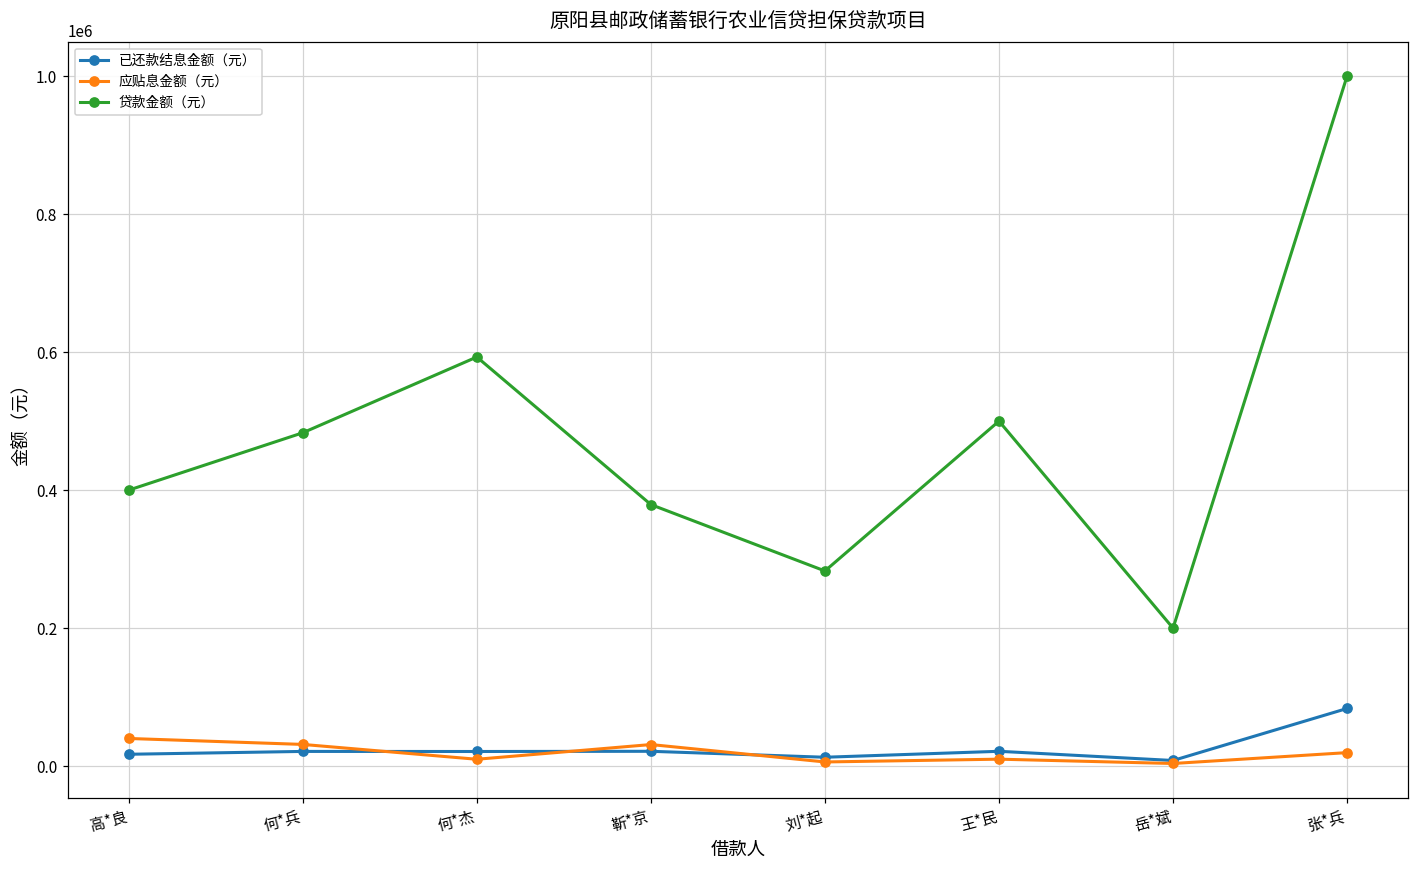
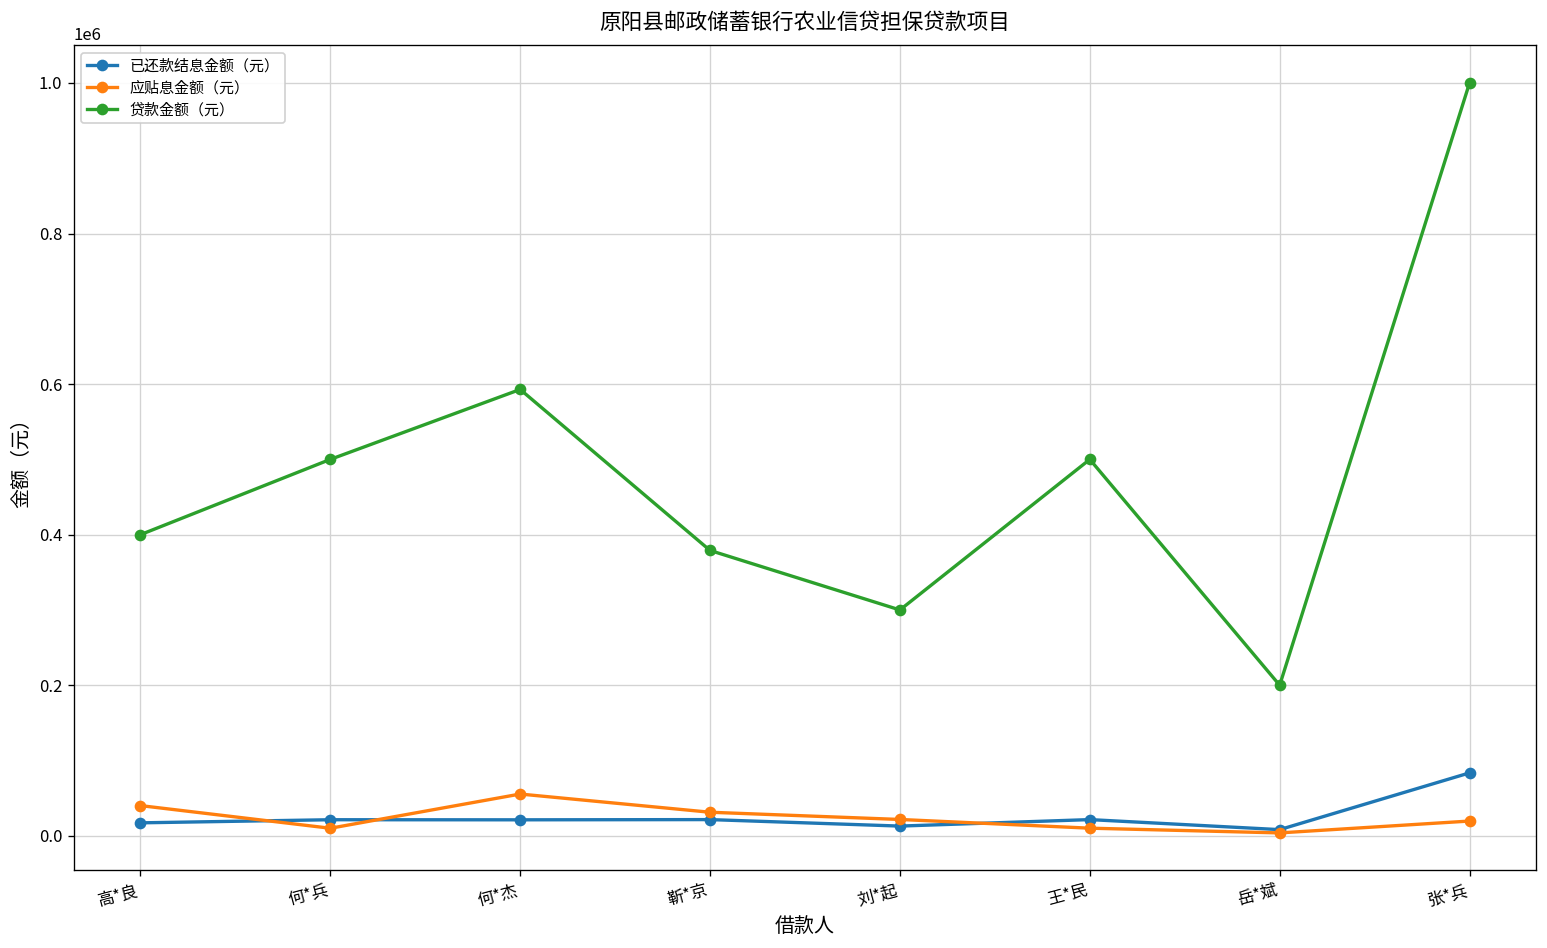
应贴息金额（元）, 何*兵: 30000 -> 10000
贷款金额（元）, 何*兵: 480000 -> 500000
应贴息金额（元）, 何*杰: 10000 -> 60000
应贴息金额（元）, 刘*起: 10000 -> 20000
贷款金额（元）, 刘*起: 280000 -> 300000
